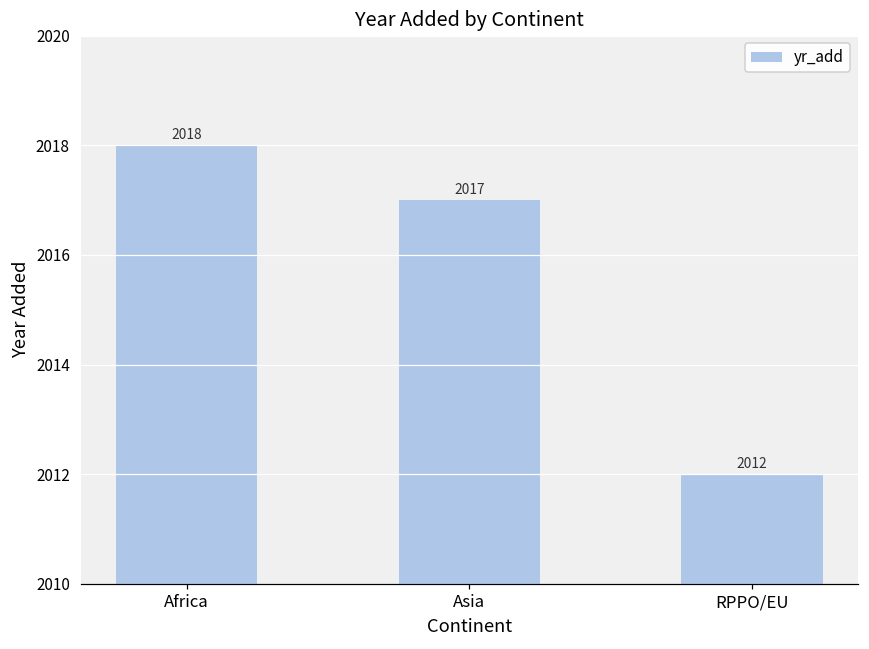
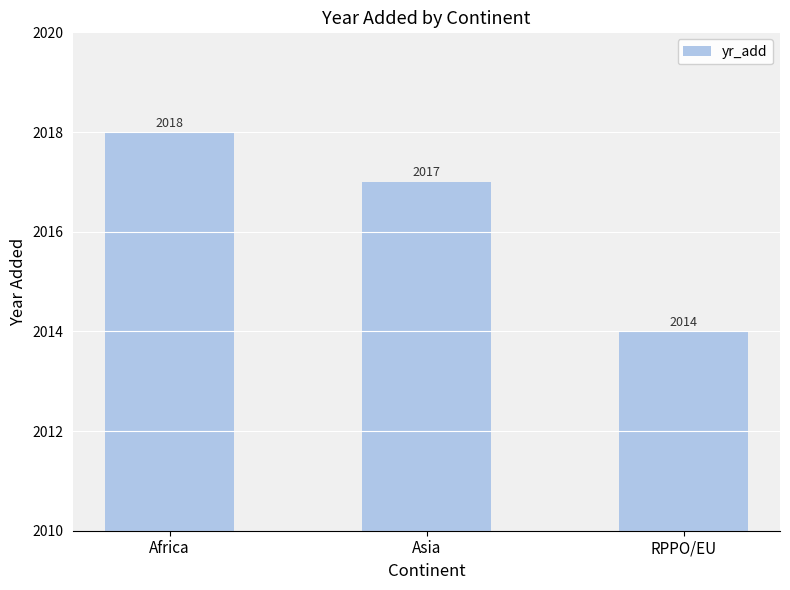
RPPO/EU: 2012 -> 2014
